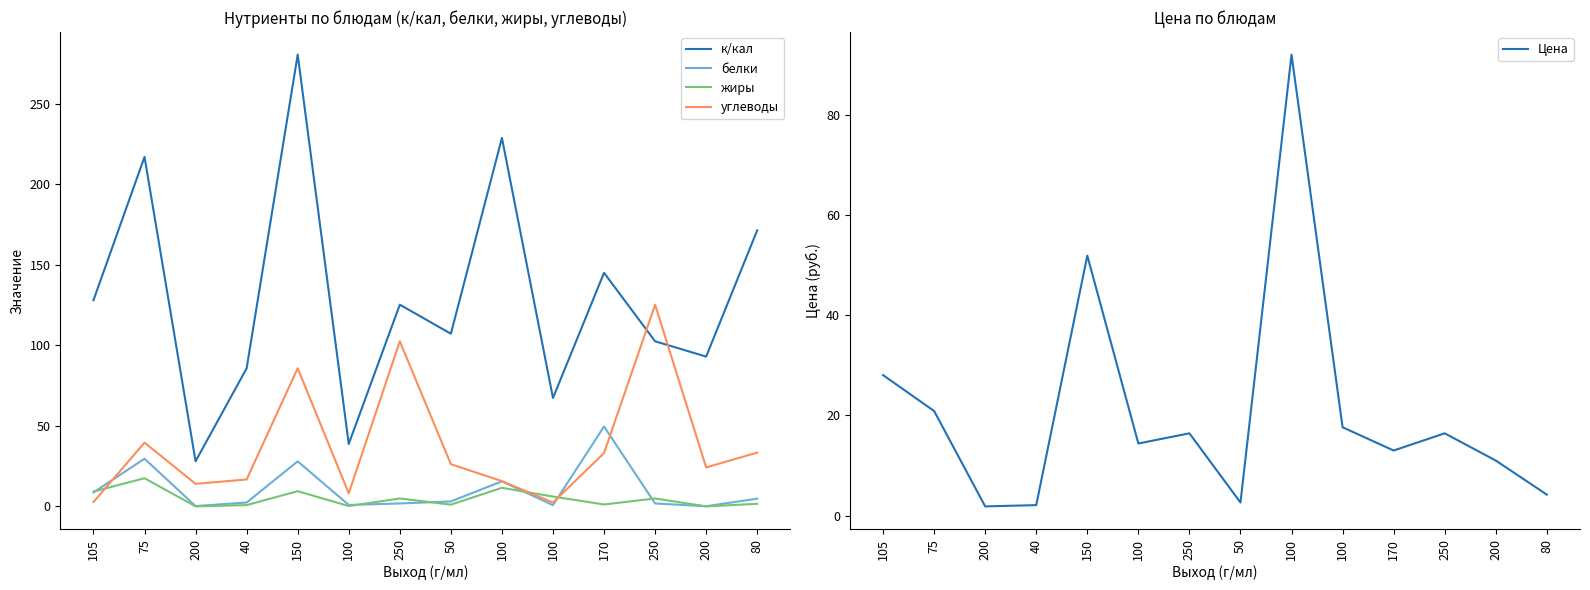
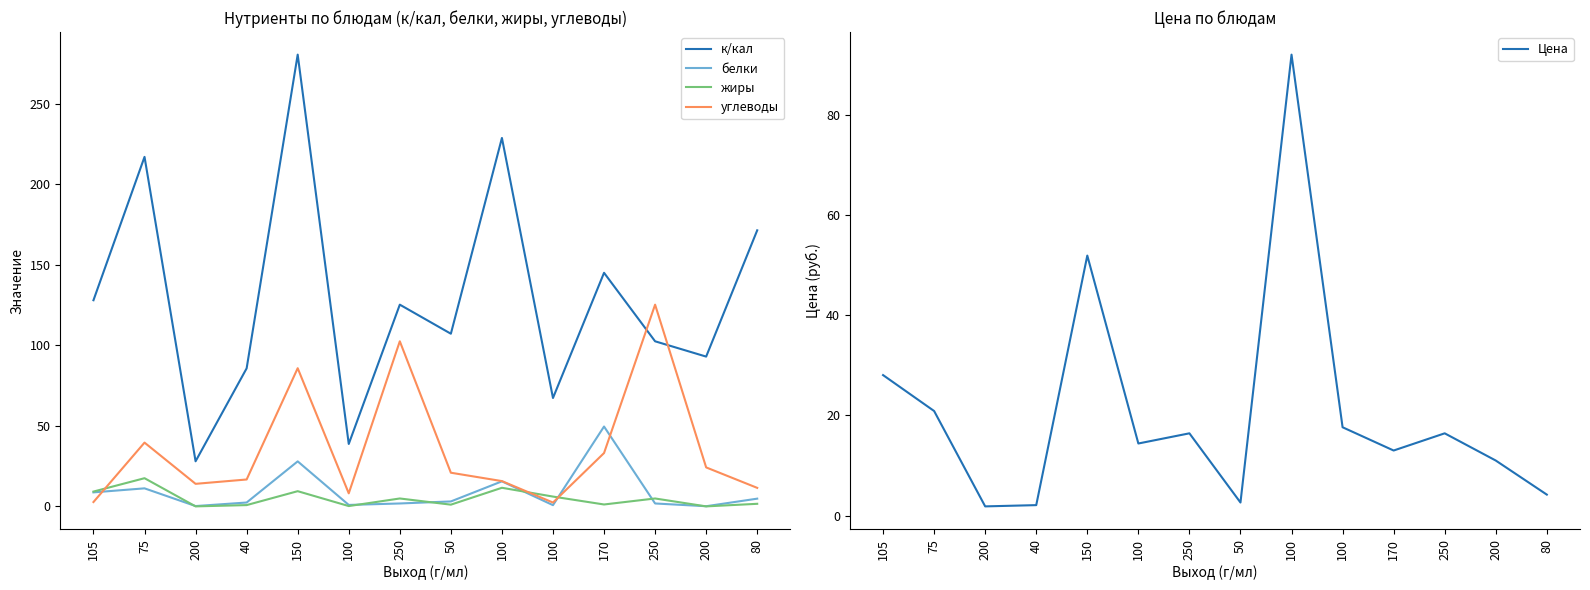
Нутриенты по блюдам (к/кал, белки, жиры, углеводы), белки, 75: 30 -> 11
Нутриенты по блюдам (к/кал, белки, жиры, углеводы), углеводы, 50: 26 -> 21
Нутриенты по блюдам (к/кал, белки, жиры, углеводы), углеводы, 80: 33 -> 12
